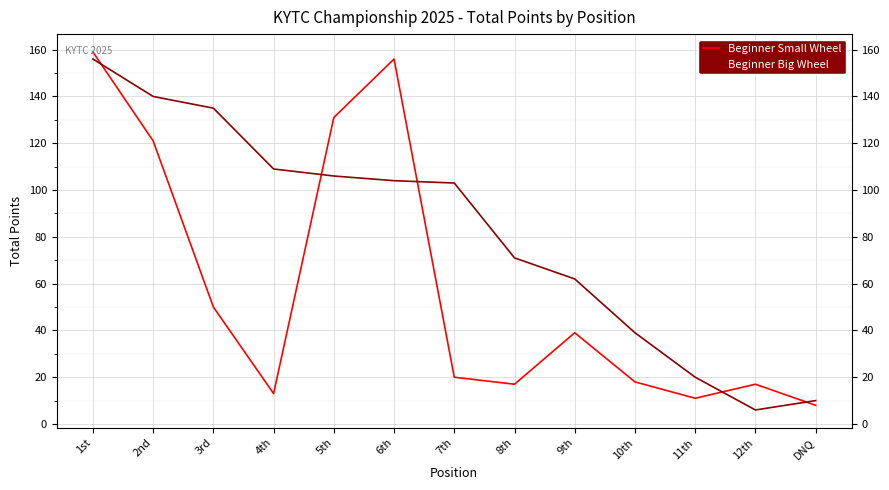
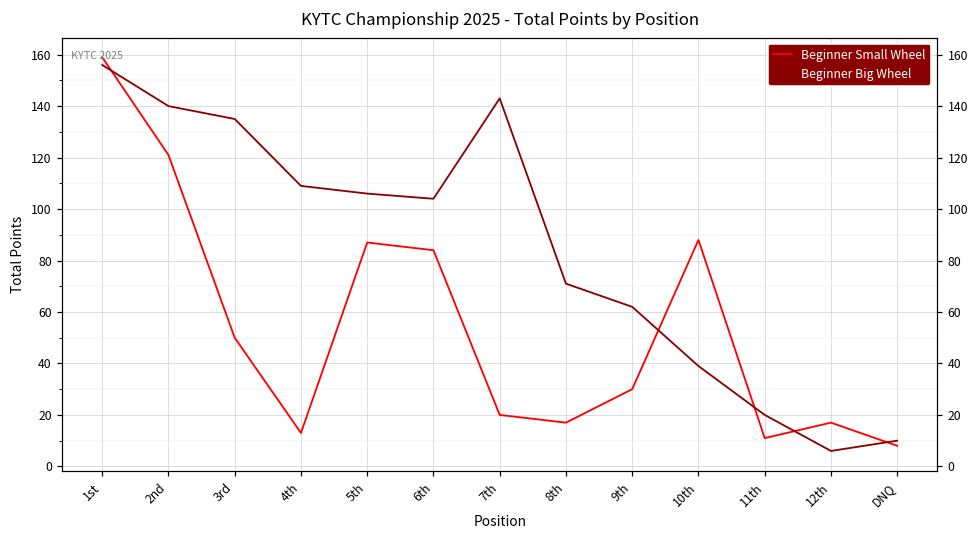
Beginner Small Wheel, 5th: 131 -> 87
Beginner Small Wheel, 6th: 156 -> 84
Beginner Big Wheel, 7th: 103 -> 143
Beginner Small Wheel, 9th: 39 -> 30
Beginner Small Wheel, 10th: 18 -> 88
